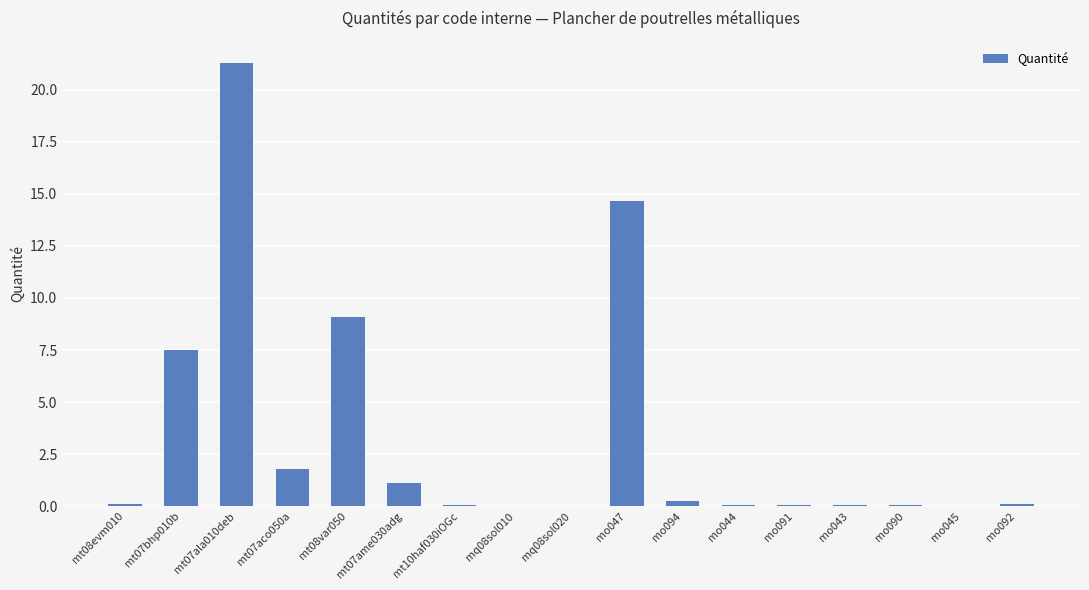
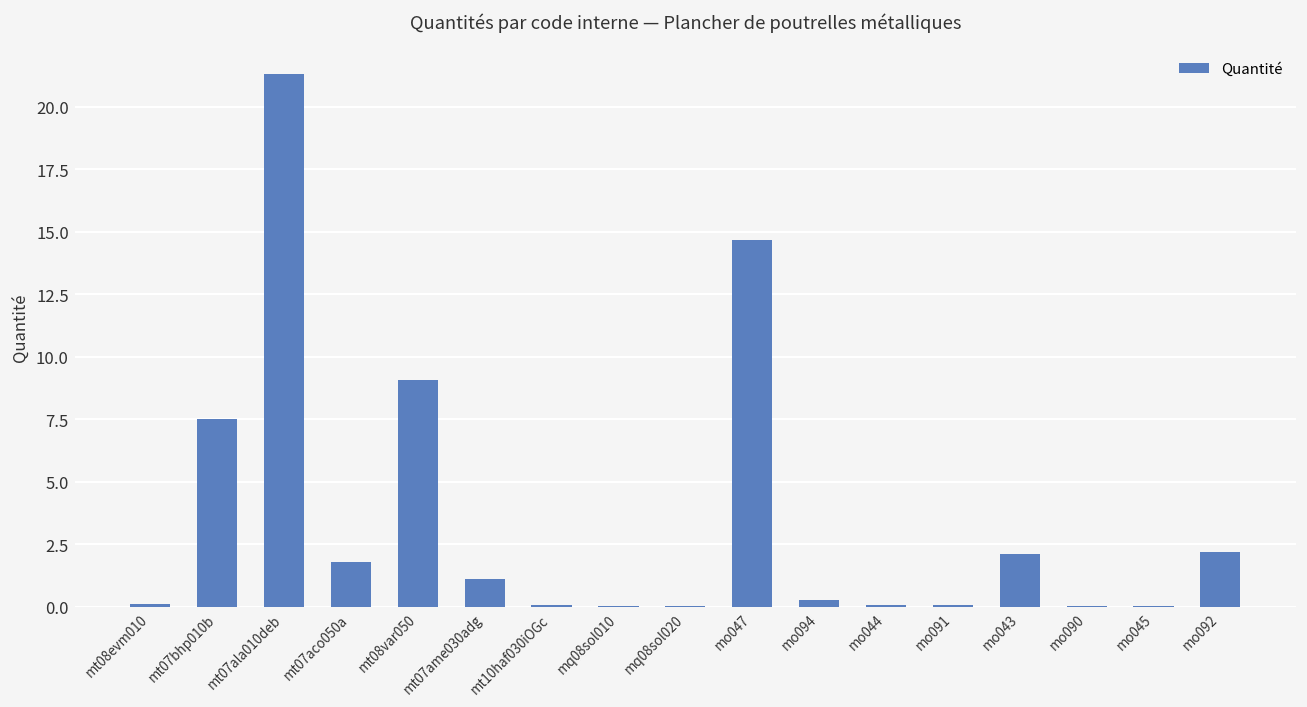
mo043: 0.0 -> 2.1
mo092: 0.1 -> 2.2
